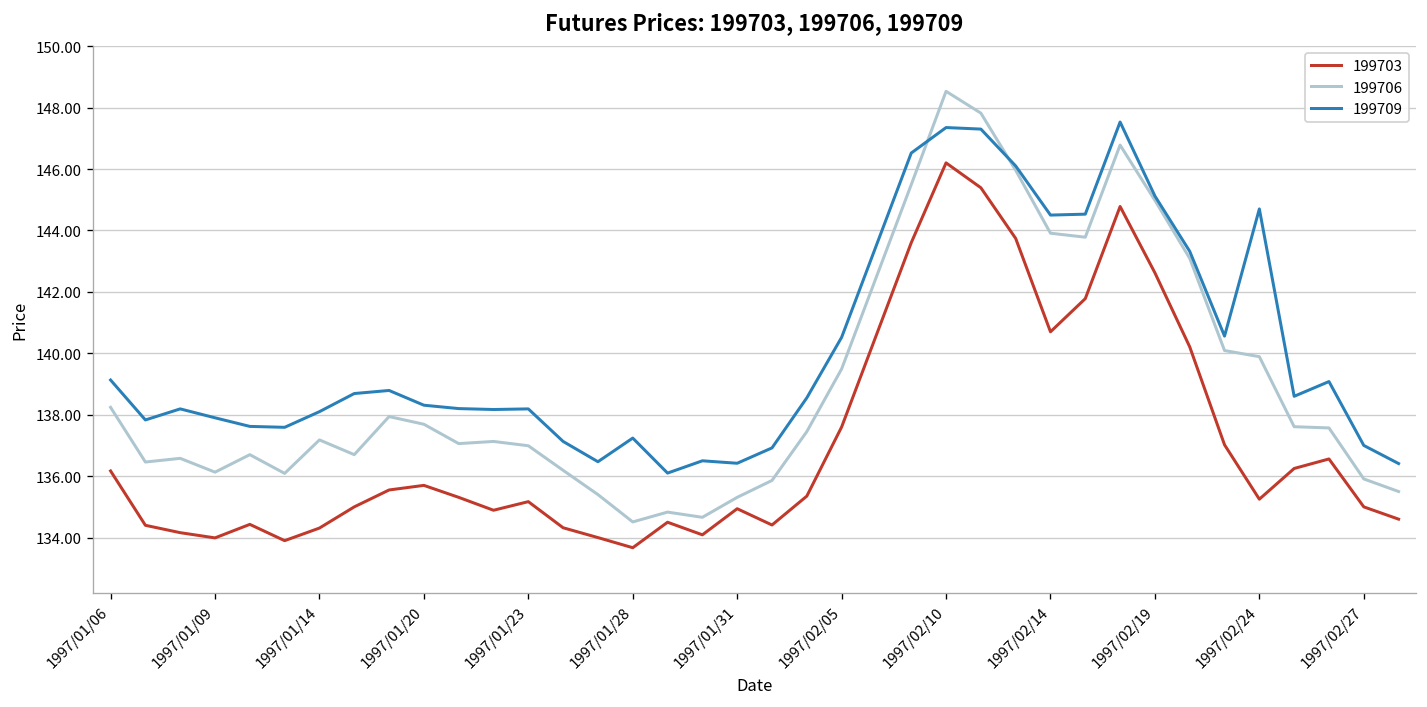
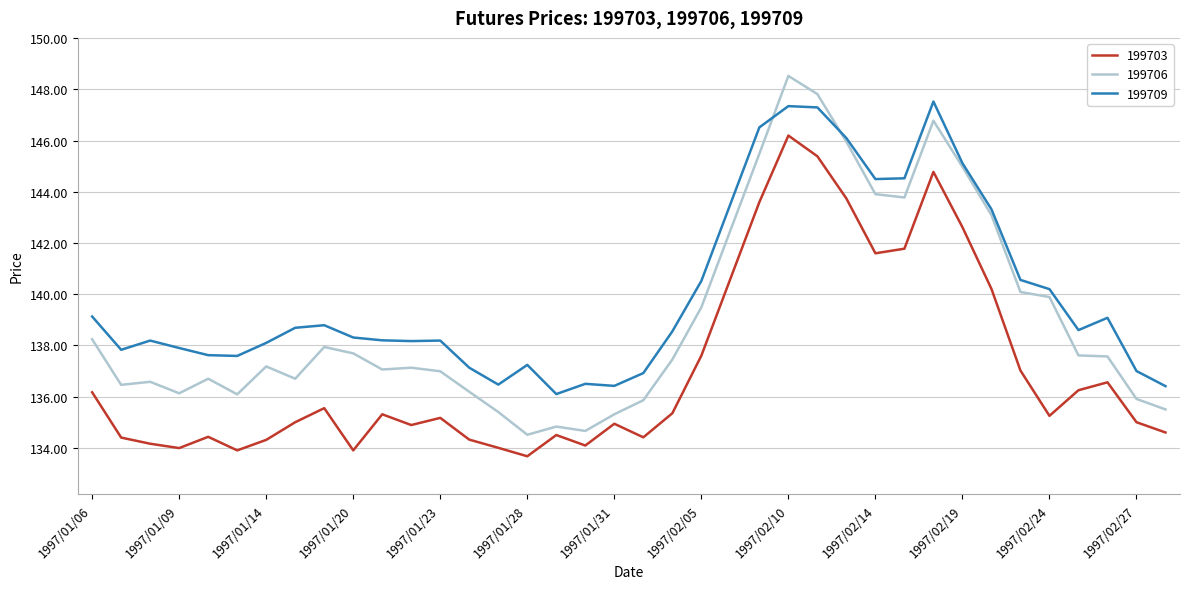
199703, 1997/01/20: 135.7 -> 133.9
199703, 1997/02/14: 140.7 -> 141.6
199709, 1997/02/24: 144.7 -> 140.2
